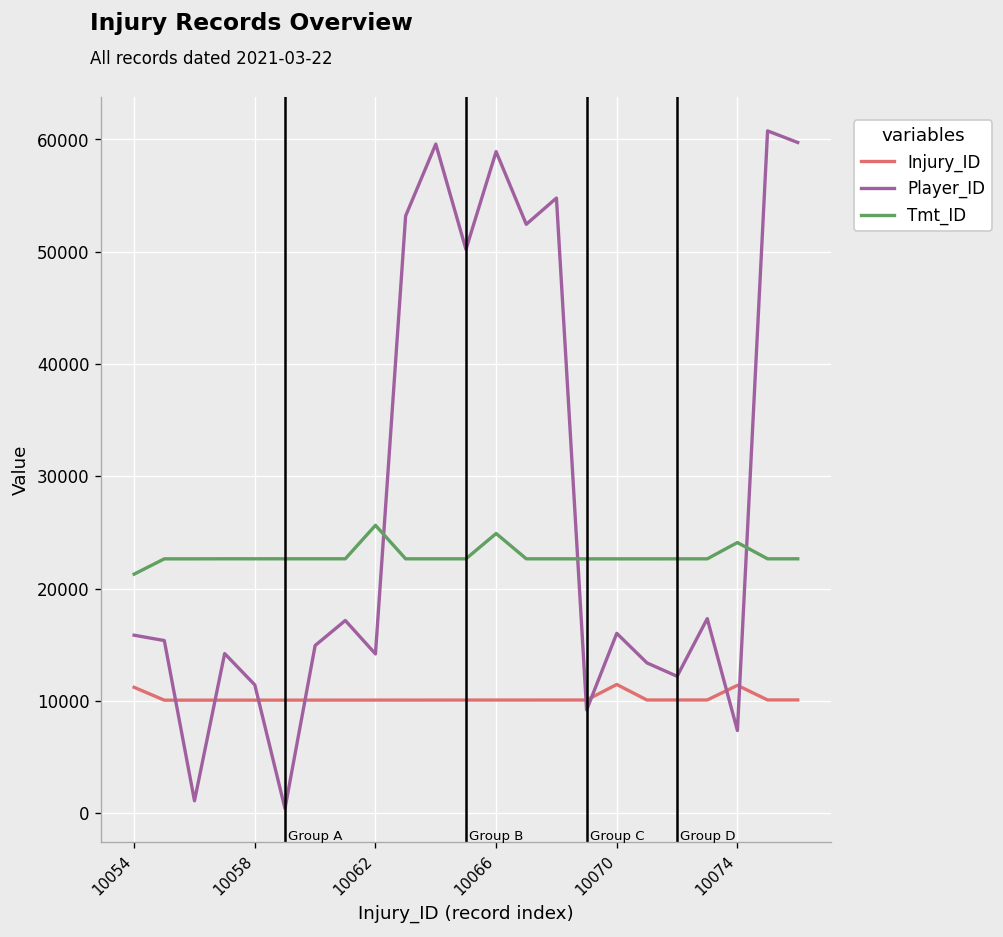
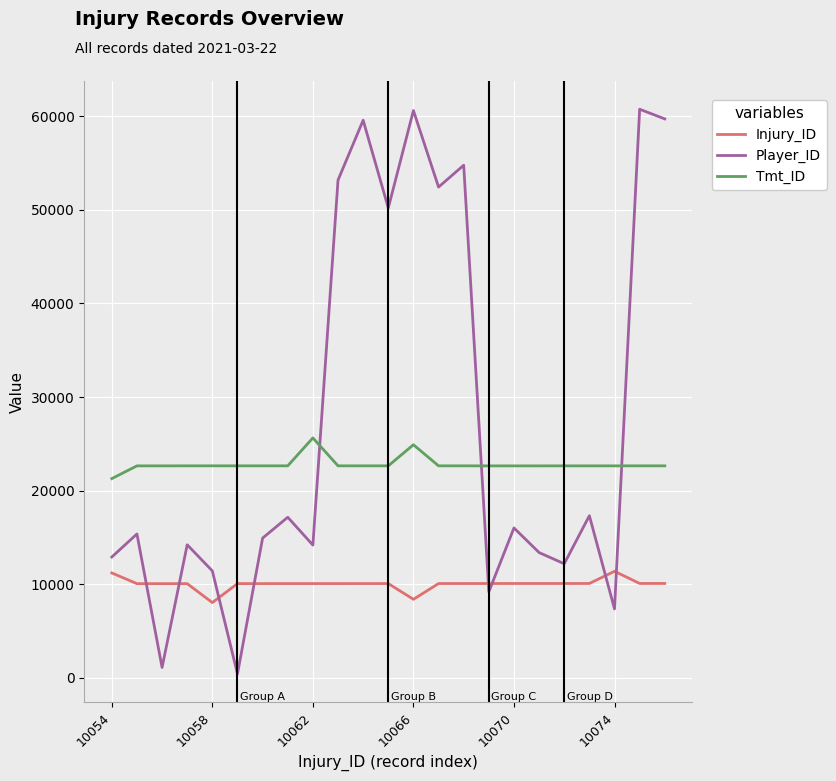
Player_ID, 10054: 16000 -> 13000
Injury_ID, 10058: 10000 -> 8000
Injury_ID, 10066: 10000 -> 8000
Player_ID, 10066: 59000 -> 61000
Injury_ID, 10070: 11000 -> 10000
Tmt_ID, 10074: 24000 -> 23000
